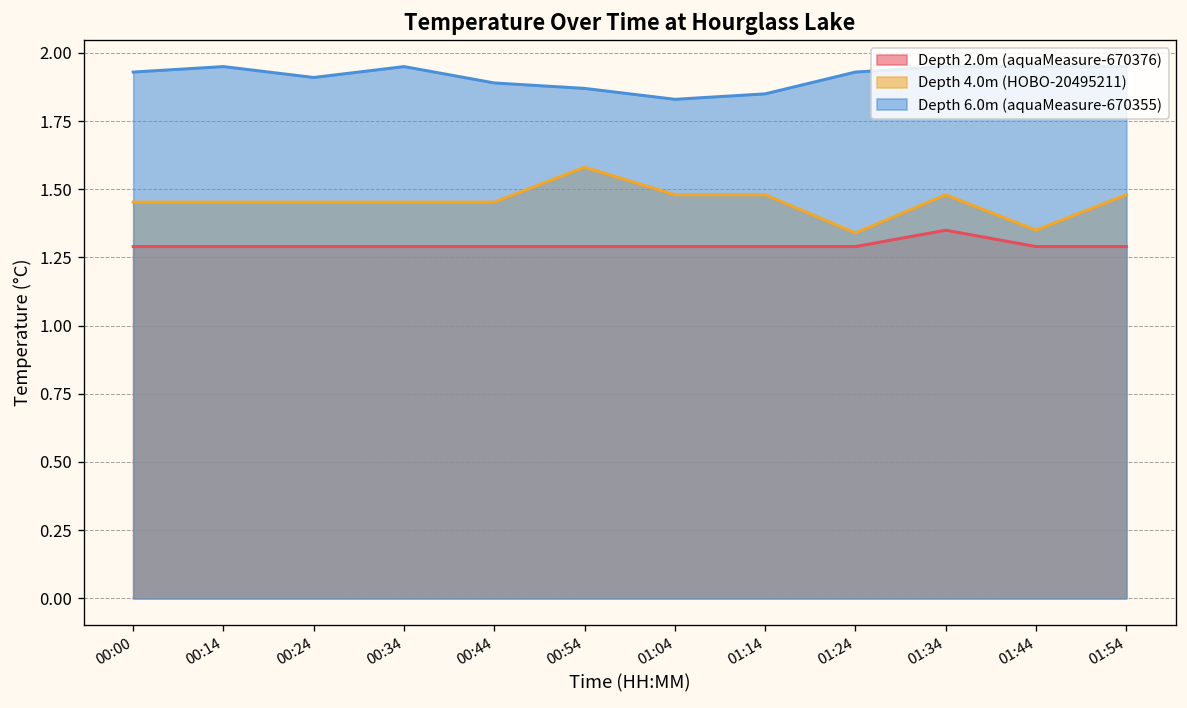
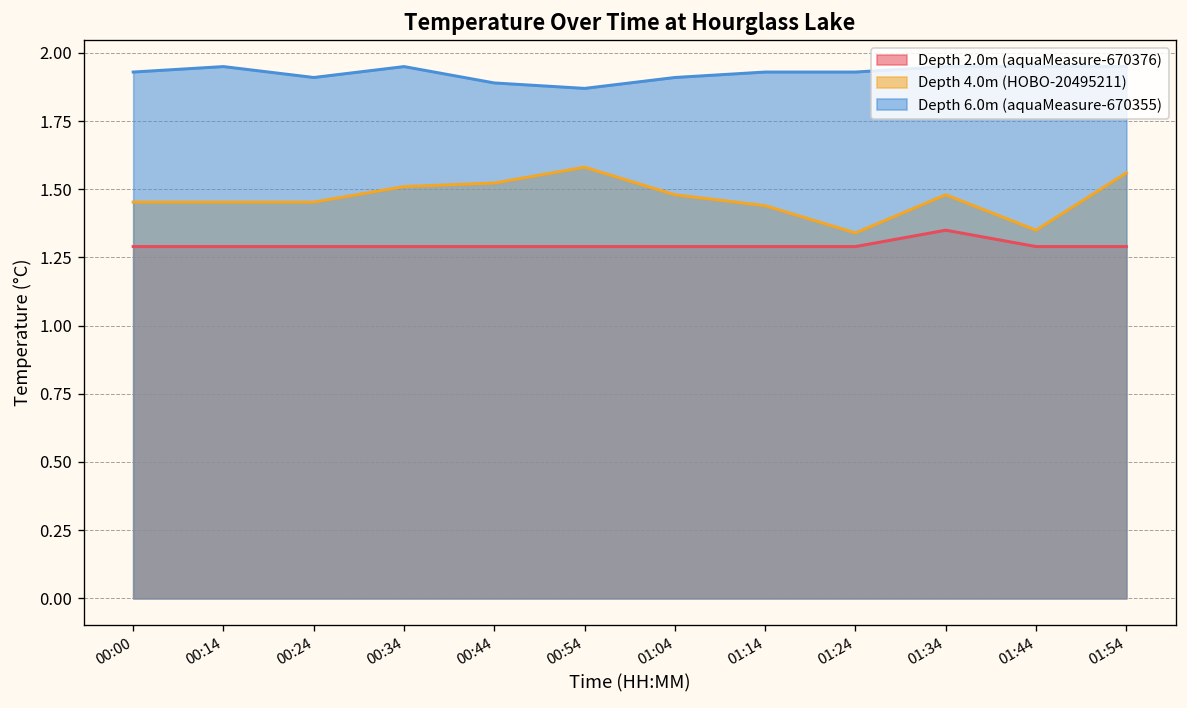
Depth 4.0m (HOBO-20495211), 00:34: 1.45 -> 1.51
Depth 4.0m (HOBO-20495211), 00:44: 1.45 -> 1.52
Depth 6.0m (aquaMeasure-670355), 01:04: 1.83 -> 1.91
Depth 4.0m (HOBO-20495211), 01:14: 1.48 -> 1.44
Depth 6.0m (aquaMeasure-670355), 01:14: 1.85 -> 1.93
Depth 4.0m (HOBO-20495211), 01:54: 1.48 -> 1.56
